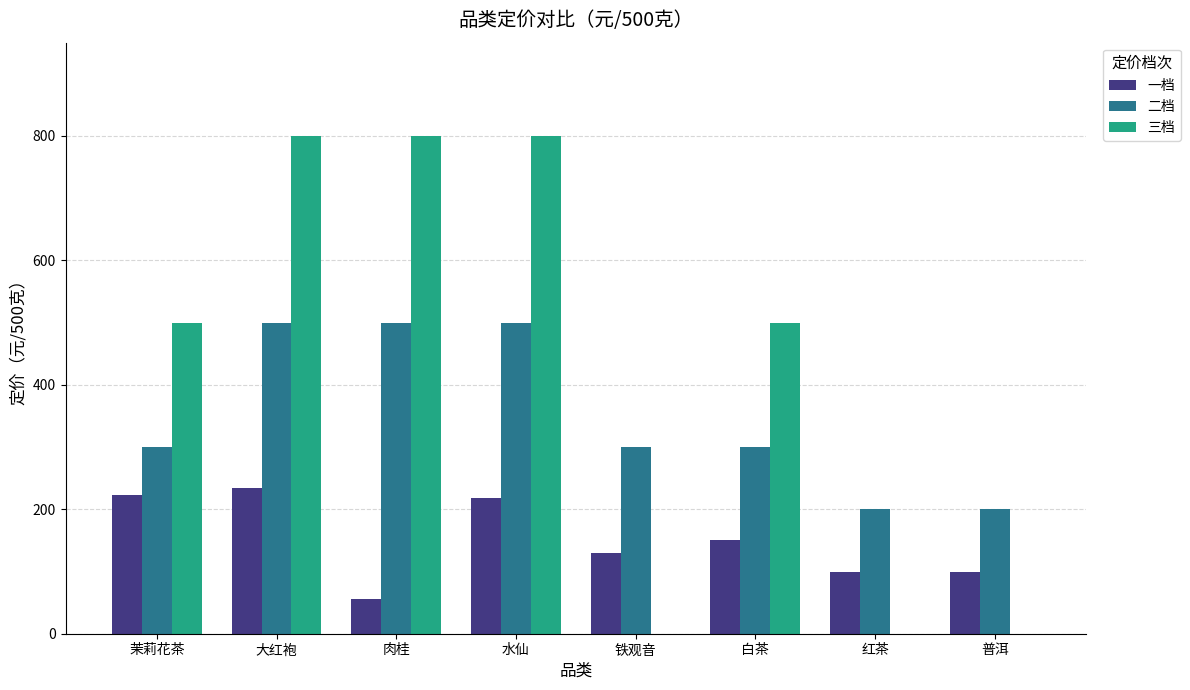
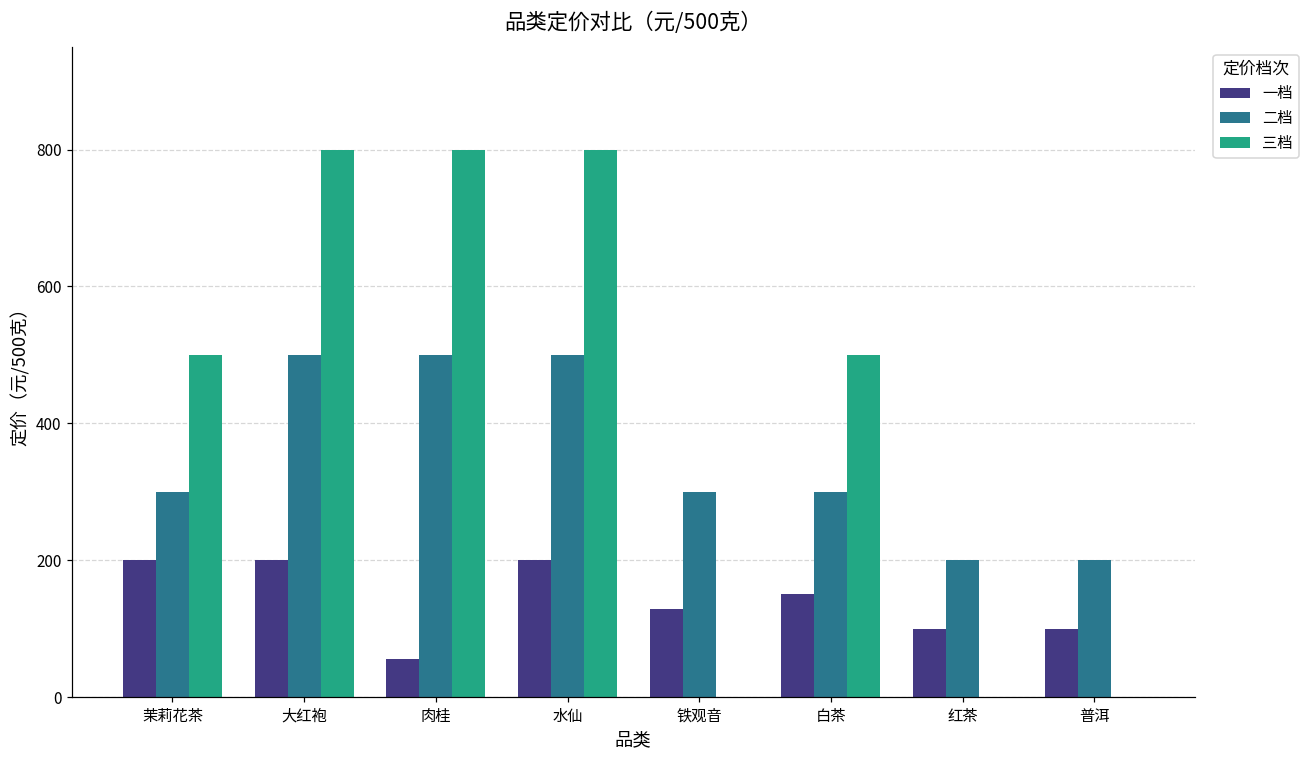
一档, 茉莉花茶: 220 -> 200
一档, 大红袍: 230 -> 200
一档, 水仙: 220 -> 200
